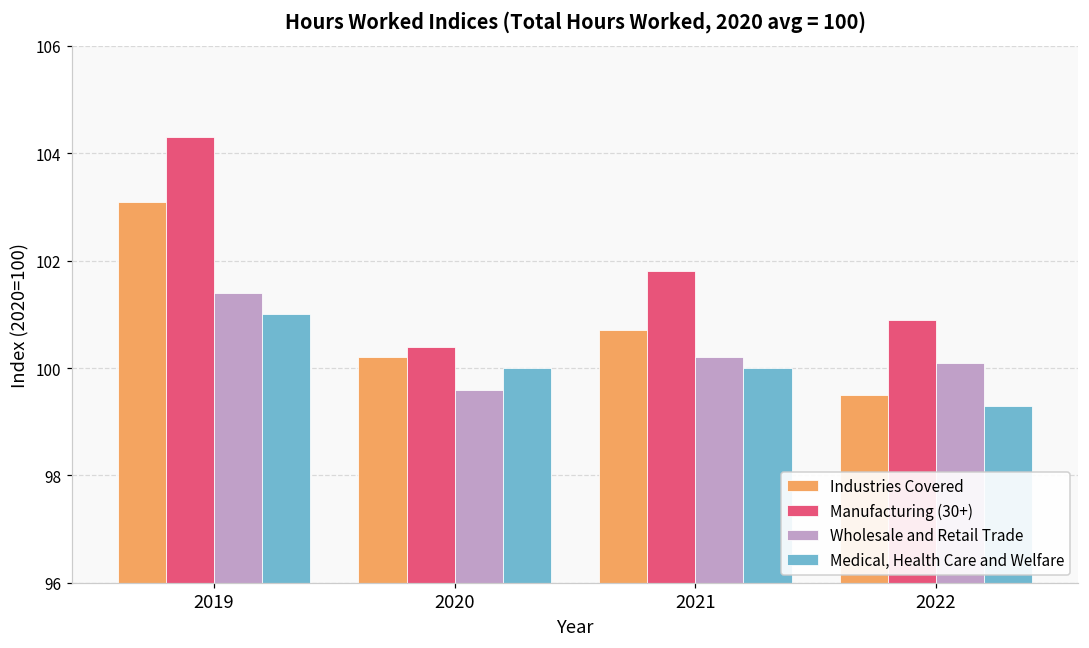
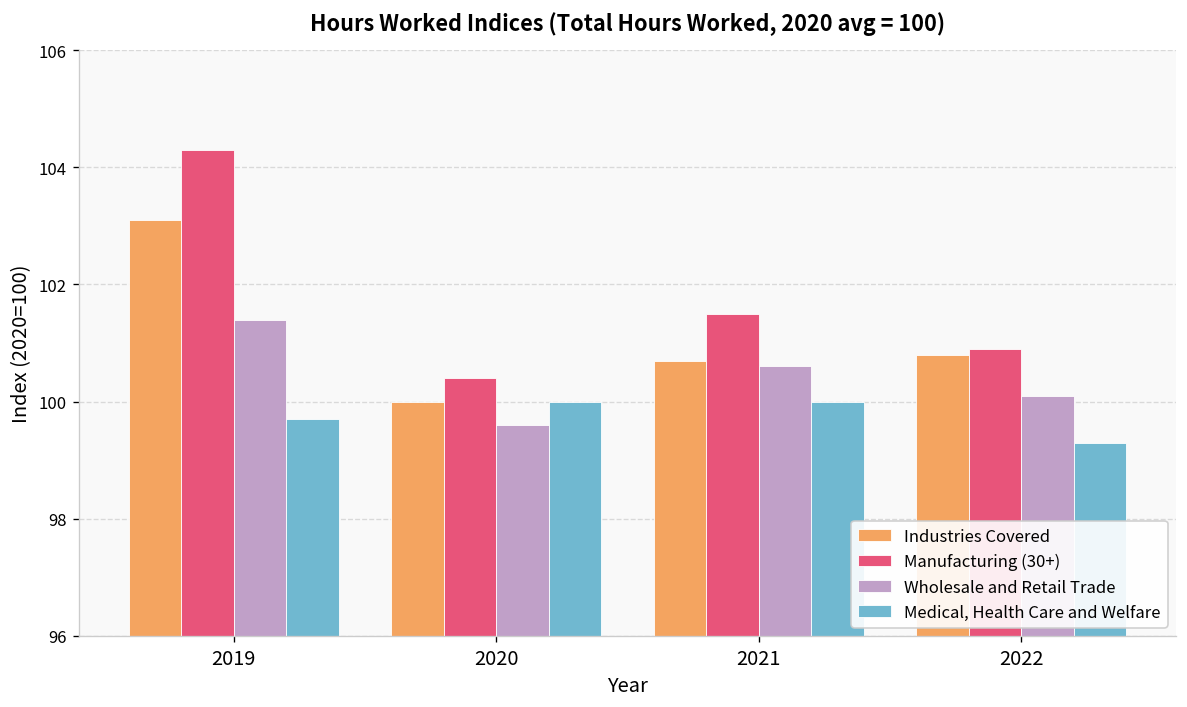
Medical, Health Care and Welfare, 2019: 101.0 -> 99.7
Industries Covered, 2020: 100.2 -> 100.0
Manufacturing (30+), 2021: 101.8 -> 101.5
Wholesale and Retail Trade, 2021: 100.2 -> 100.6
Industries Covered, 2022: 99.5 -> 100.8
